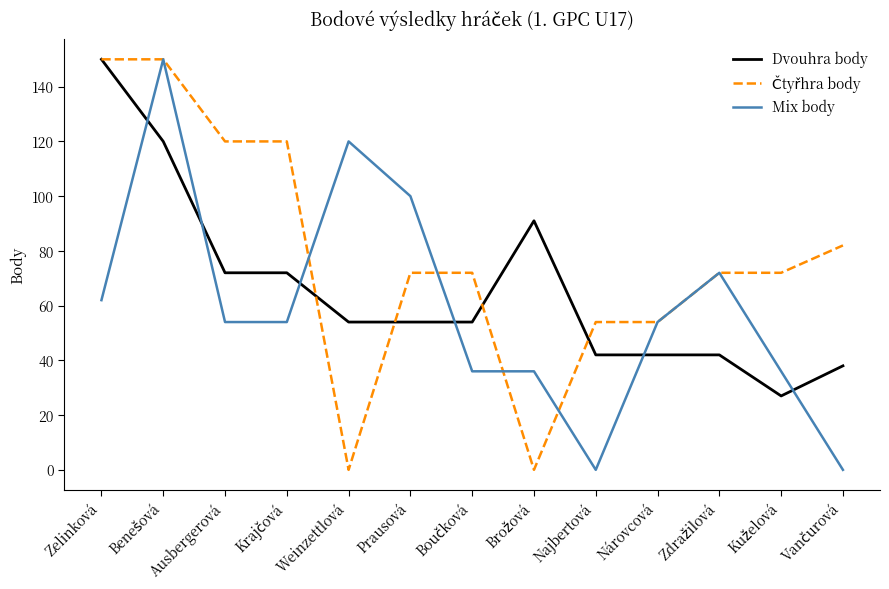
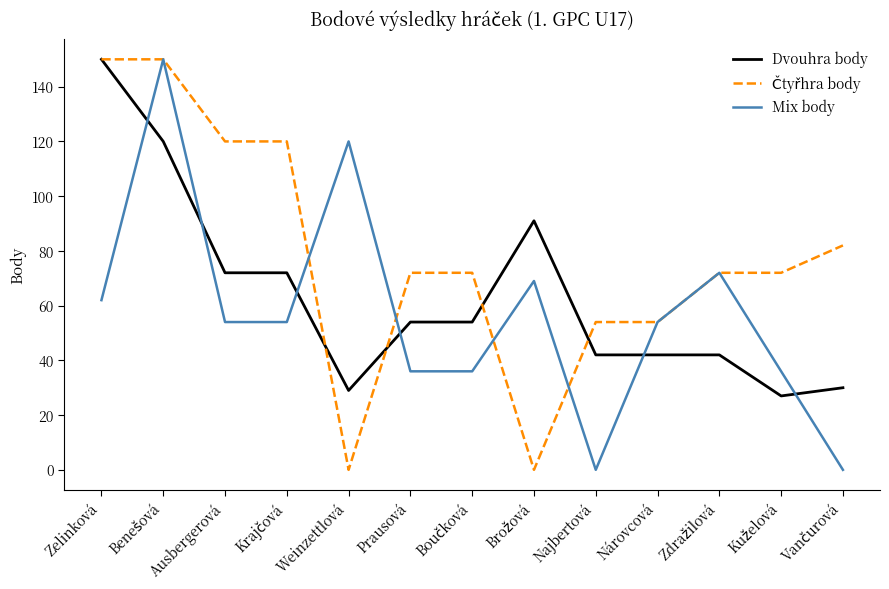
Dvouhra body, Weinzettlová: 54 -> 29
Mix body, Prausová: 100 -> 36
Mix body, Brožová: 36 -> 69
Dvouhra body, Vančurová: 38 -> 30
